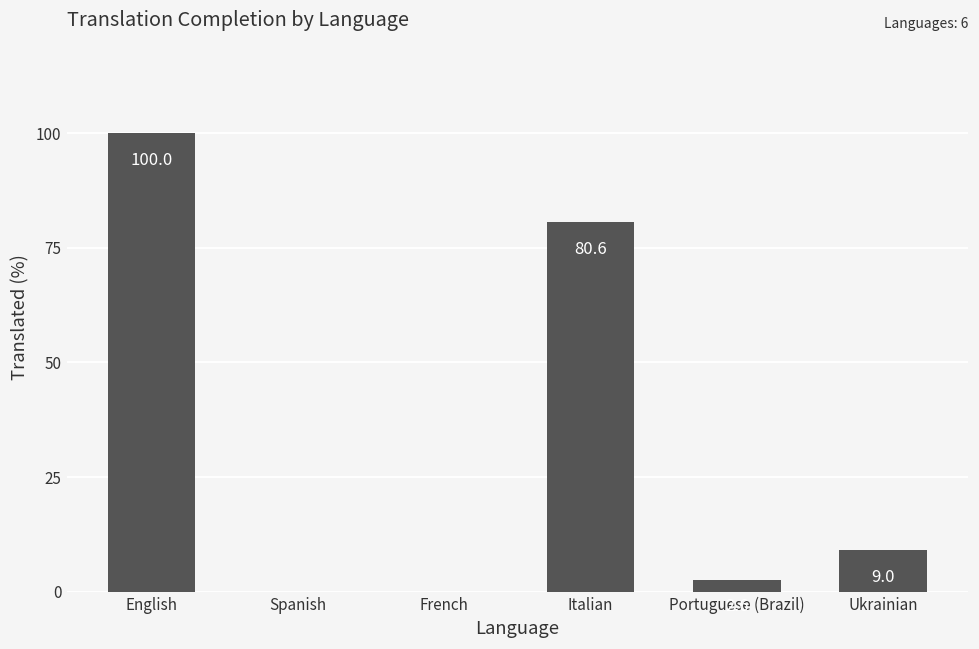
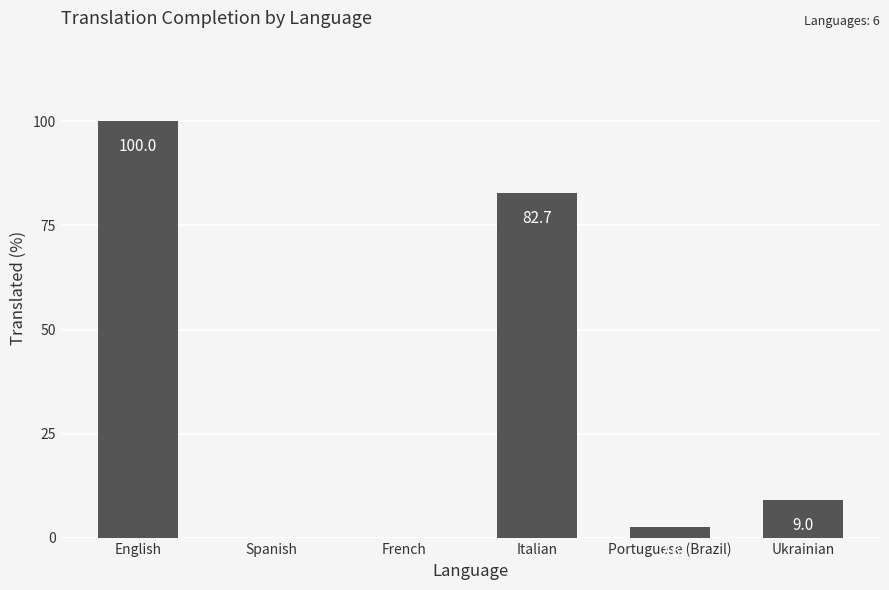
Italian: 80.6 -> 82.7
